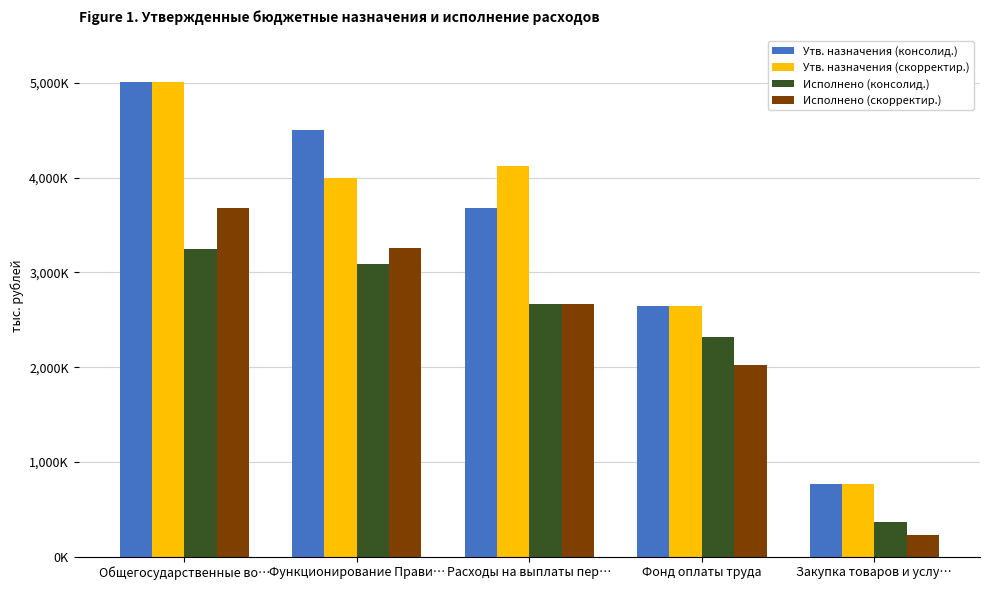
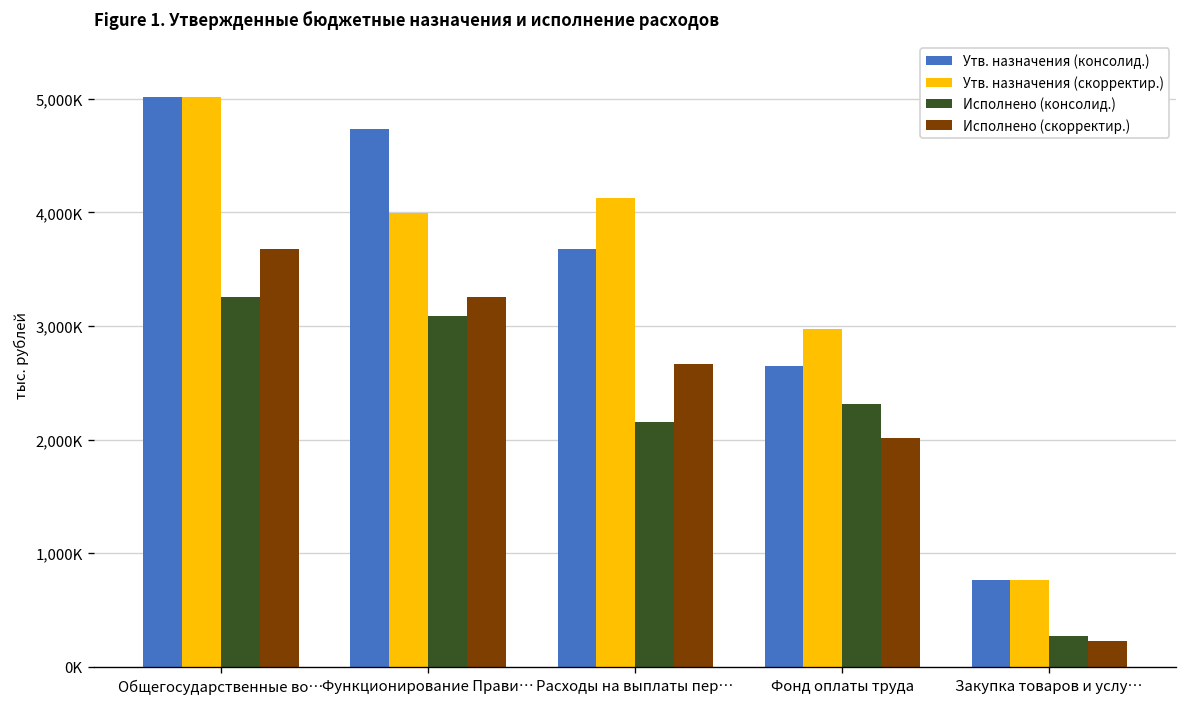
Утв. назначения (консолид.), Функционирование Прави…: 4,500,000 -> 4,700,000
Исполнено (консолид.), Расходы на выплаты пер…: 2,700,000 -> 2,200,000
Утв. назначения (скорректир.), Фонд оплаты труда: 2,600,000 -> 3,000,000
Исполнено (консолид.), Закупка товаров и услу…: 400,000 -> 300,000
